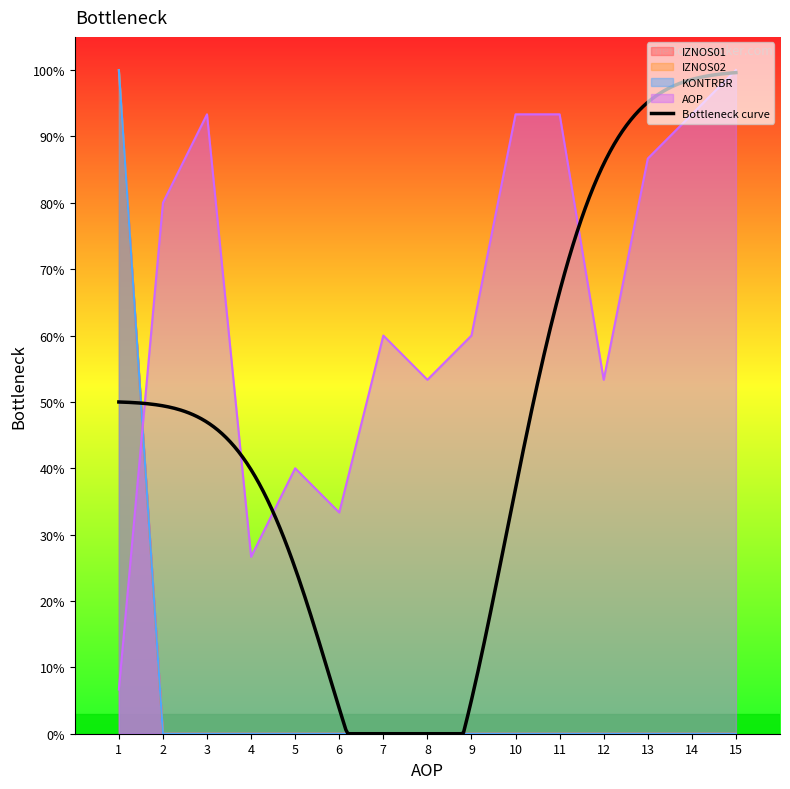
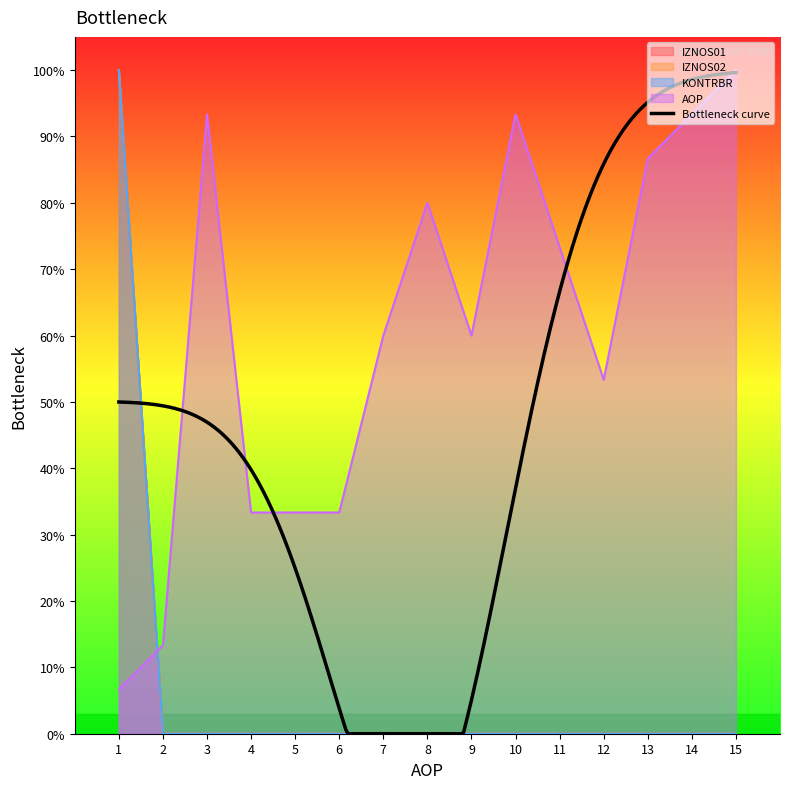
AOP, 2: 80% -> 13%
AOP, 4: 27% -> 33%
AOP, 5: 40% -> 33%
AOP, 8: 53% -> 80%
AOP, 11: 93% -> 73%
